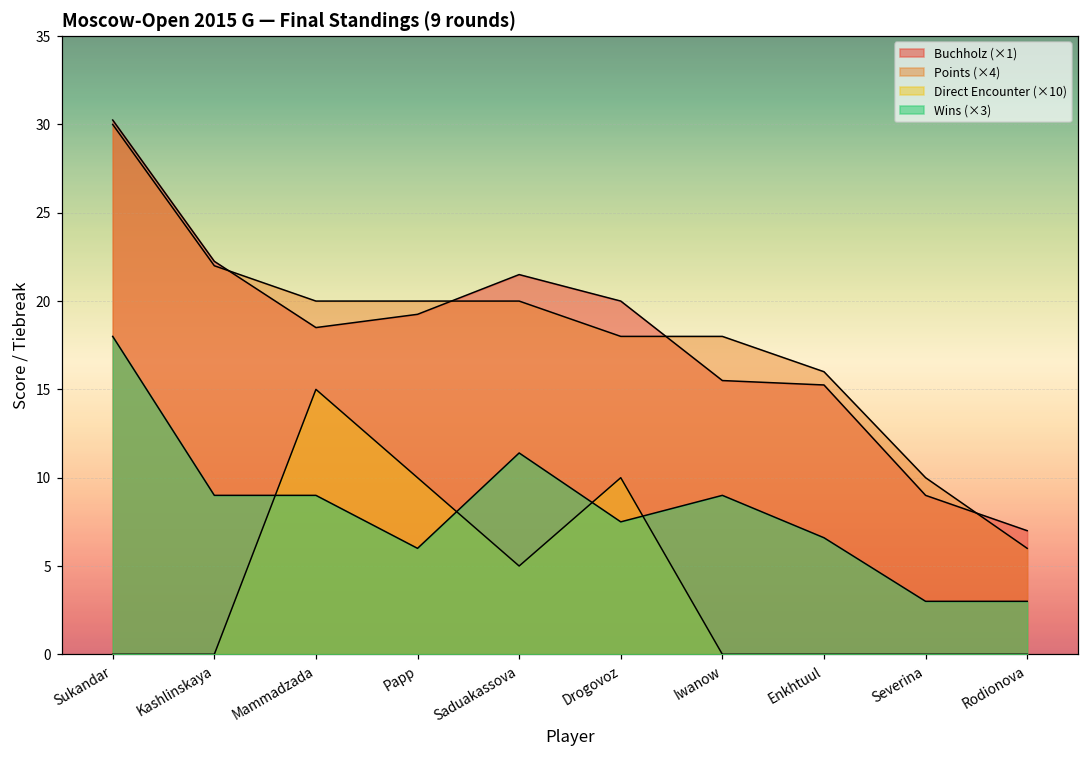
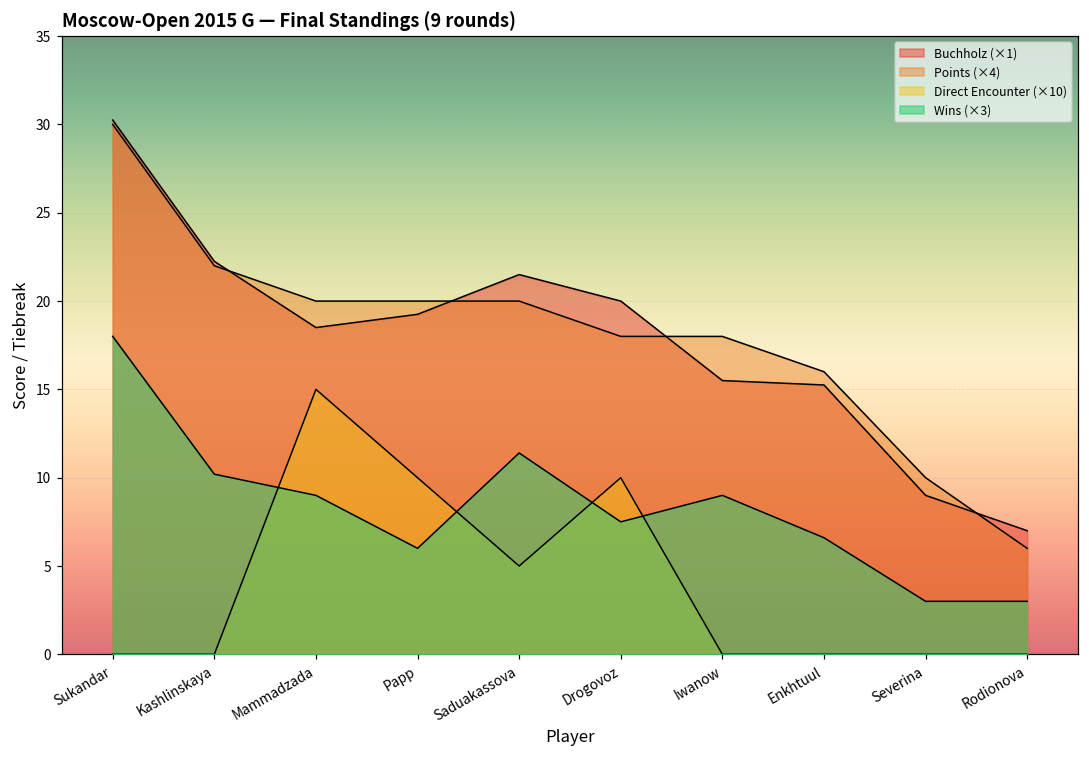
Wins (×3), Kashlinskaya: 9.0 -> 10.2
